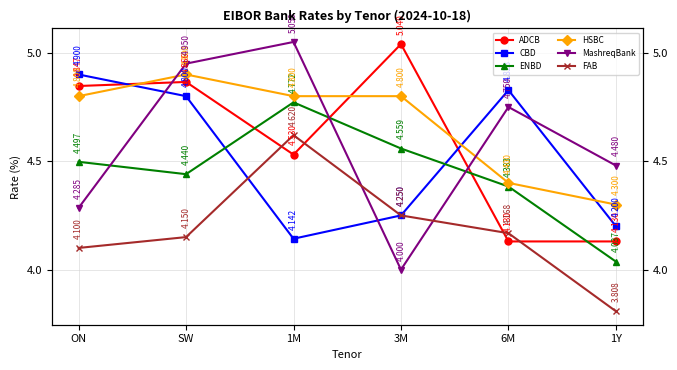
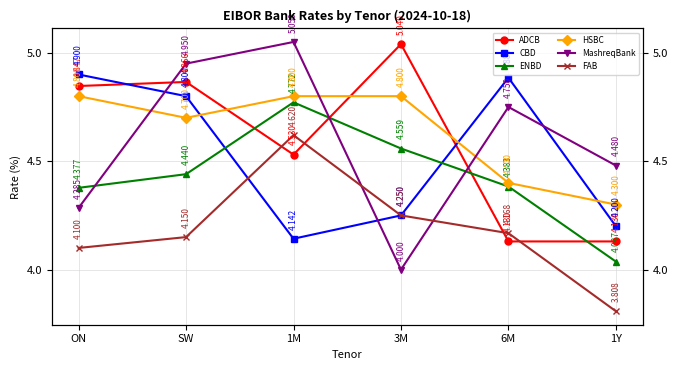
ENBD, ON: 4.497 -> 4.377
HSBC, SW: 4.900 -> 4.700
CBD, 6M: 4.83 -> 4.89
